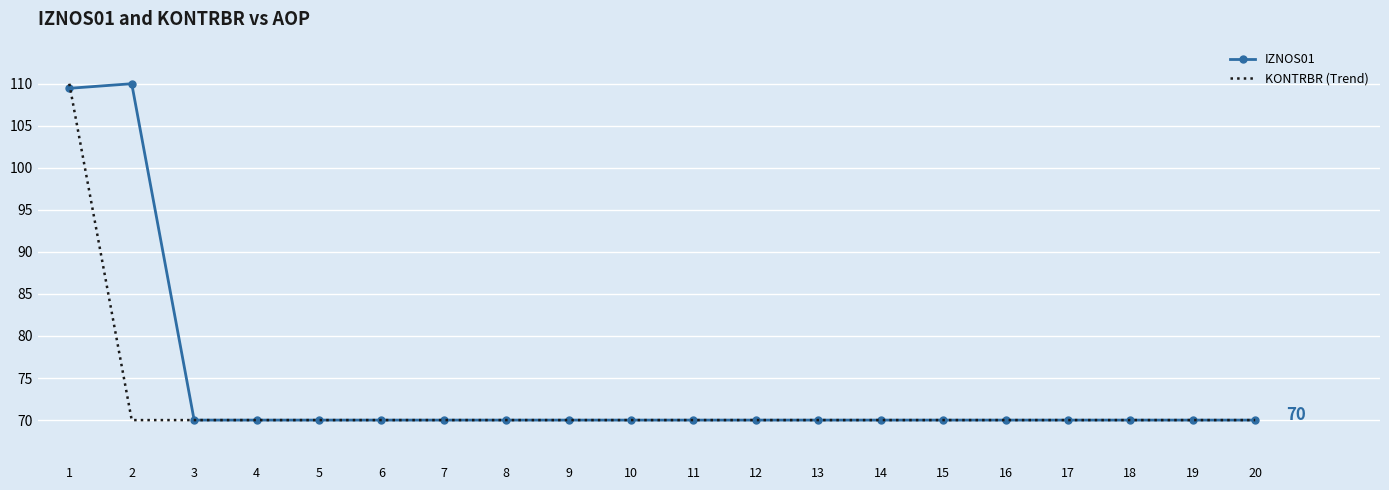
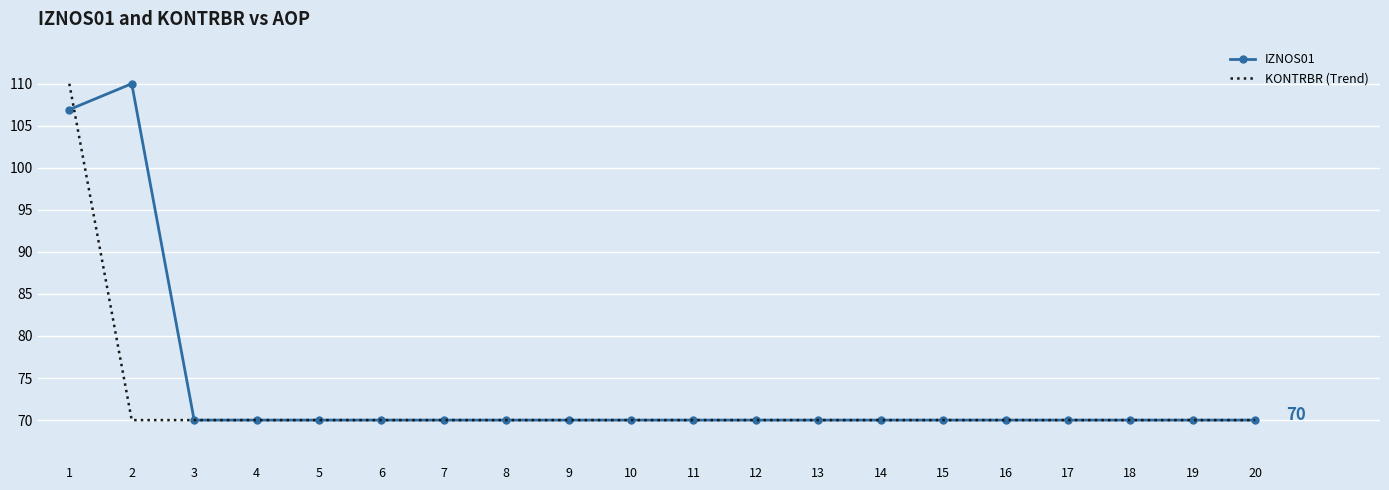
IZNOS01, 1: 109 -> 107
